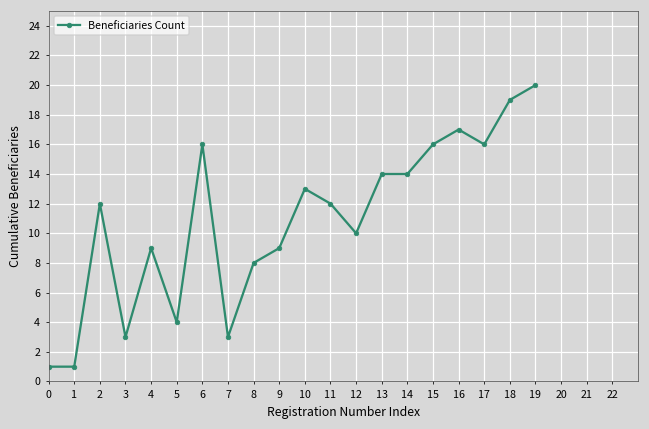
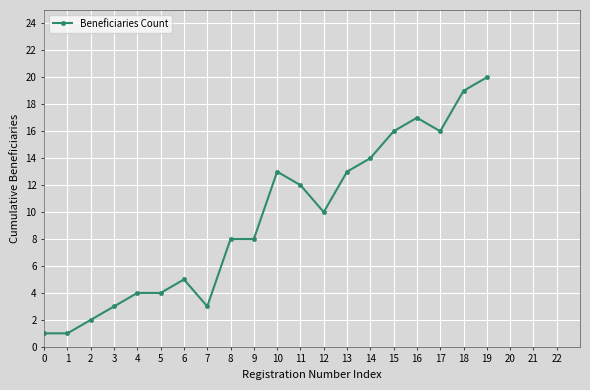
2: 12 -> 2
4: 9 -> 4
6: 16 -> 5
9: 9 -> 8
13: 14 -> 13
